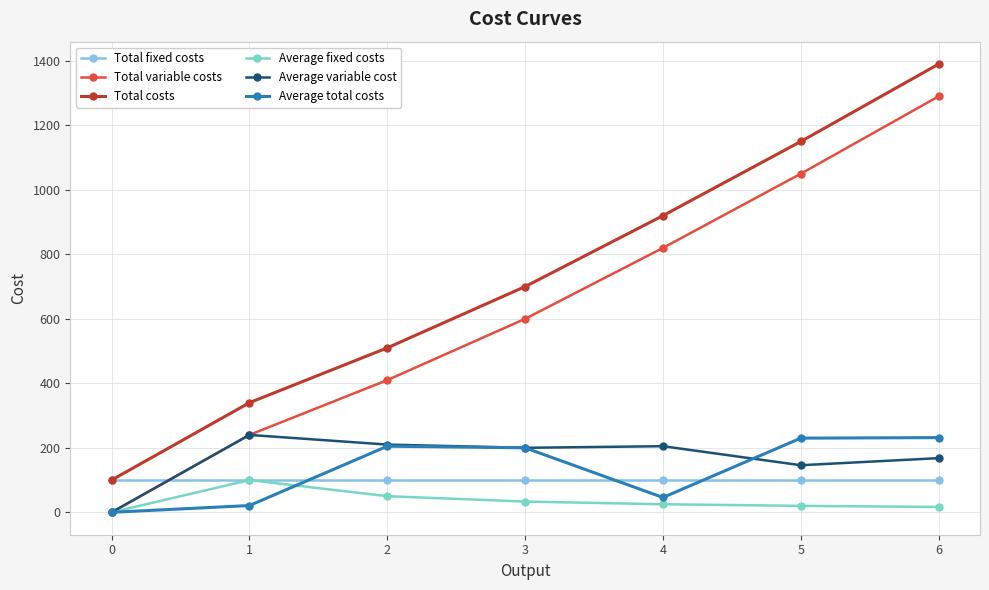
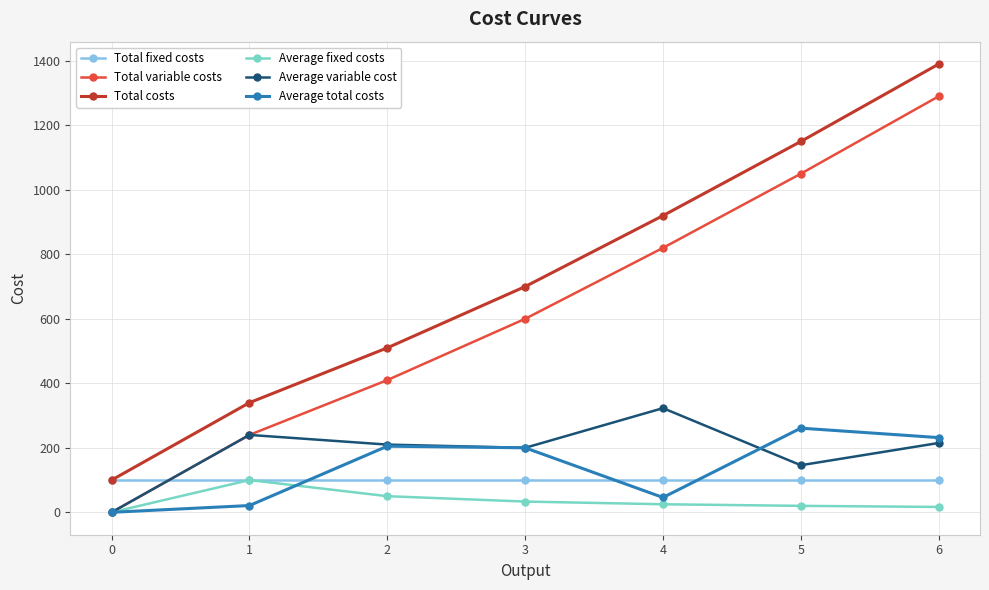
Average variable cost, 4: 210 -> 320
Average total costs, 5: 230 -> 260
Average variable cost, 6: 170 -> 220
